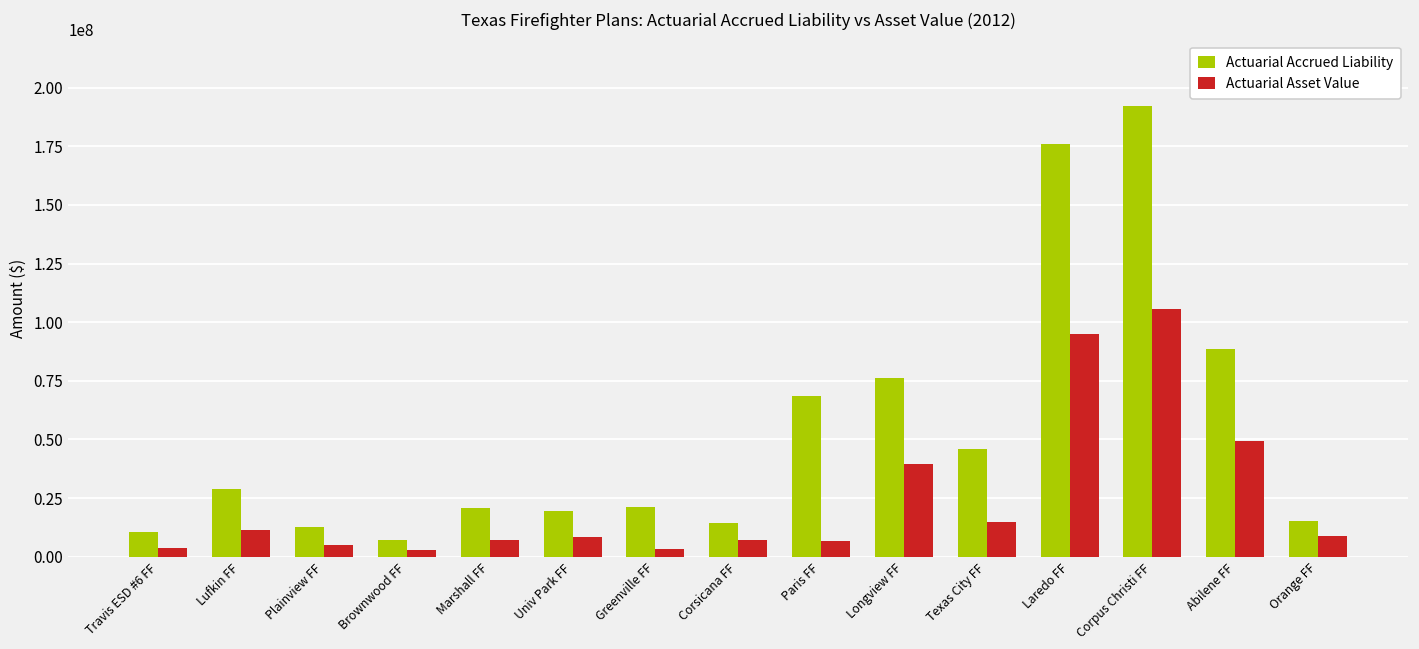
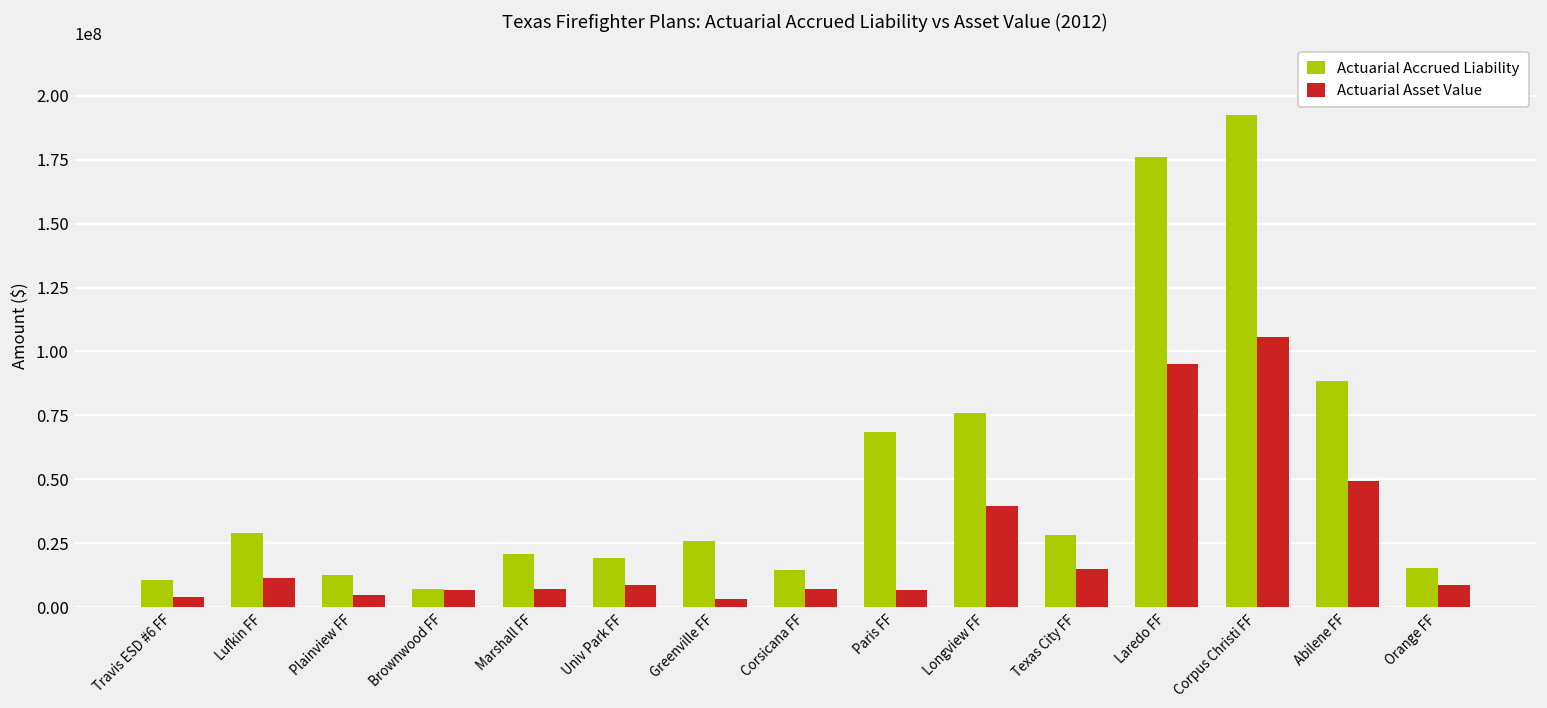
Actuarial Asset Value, Brownwood FF: 3000000 -> 7000000
Actuarial Accrued Liability, Greenville FF: 21000000 -> 26000000
Actuarial Accrued Liability, Texas City FF: 46000000 -> 28000000
